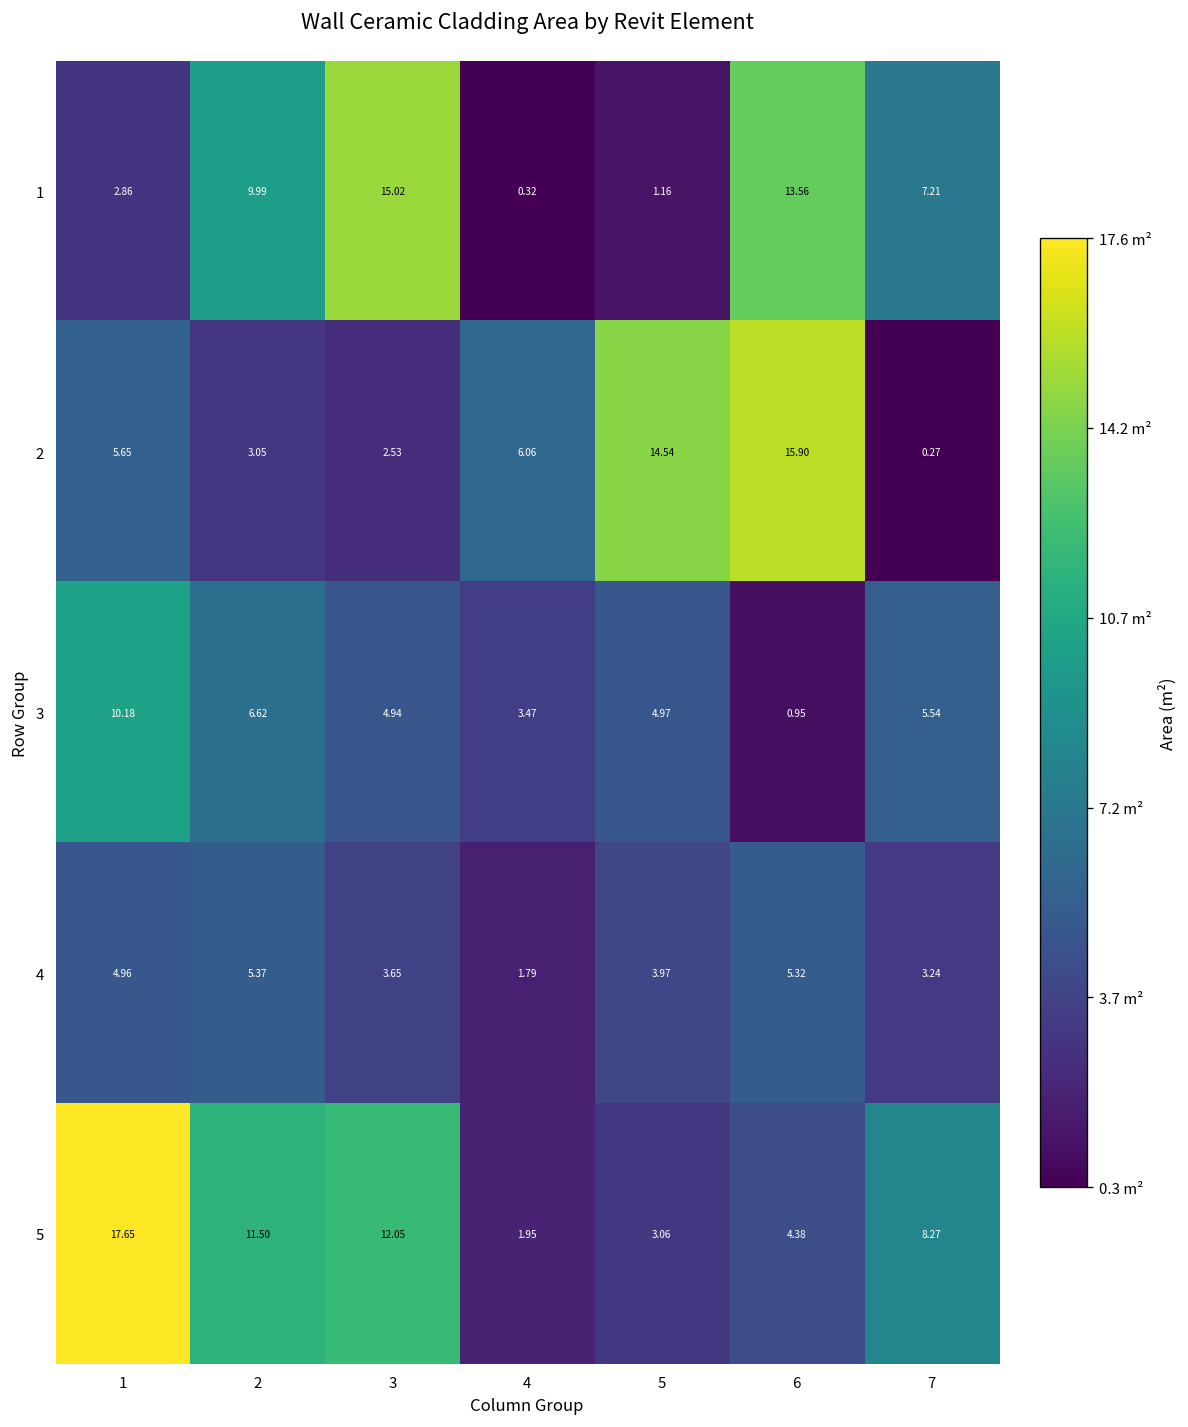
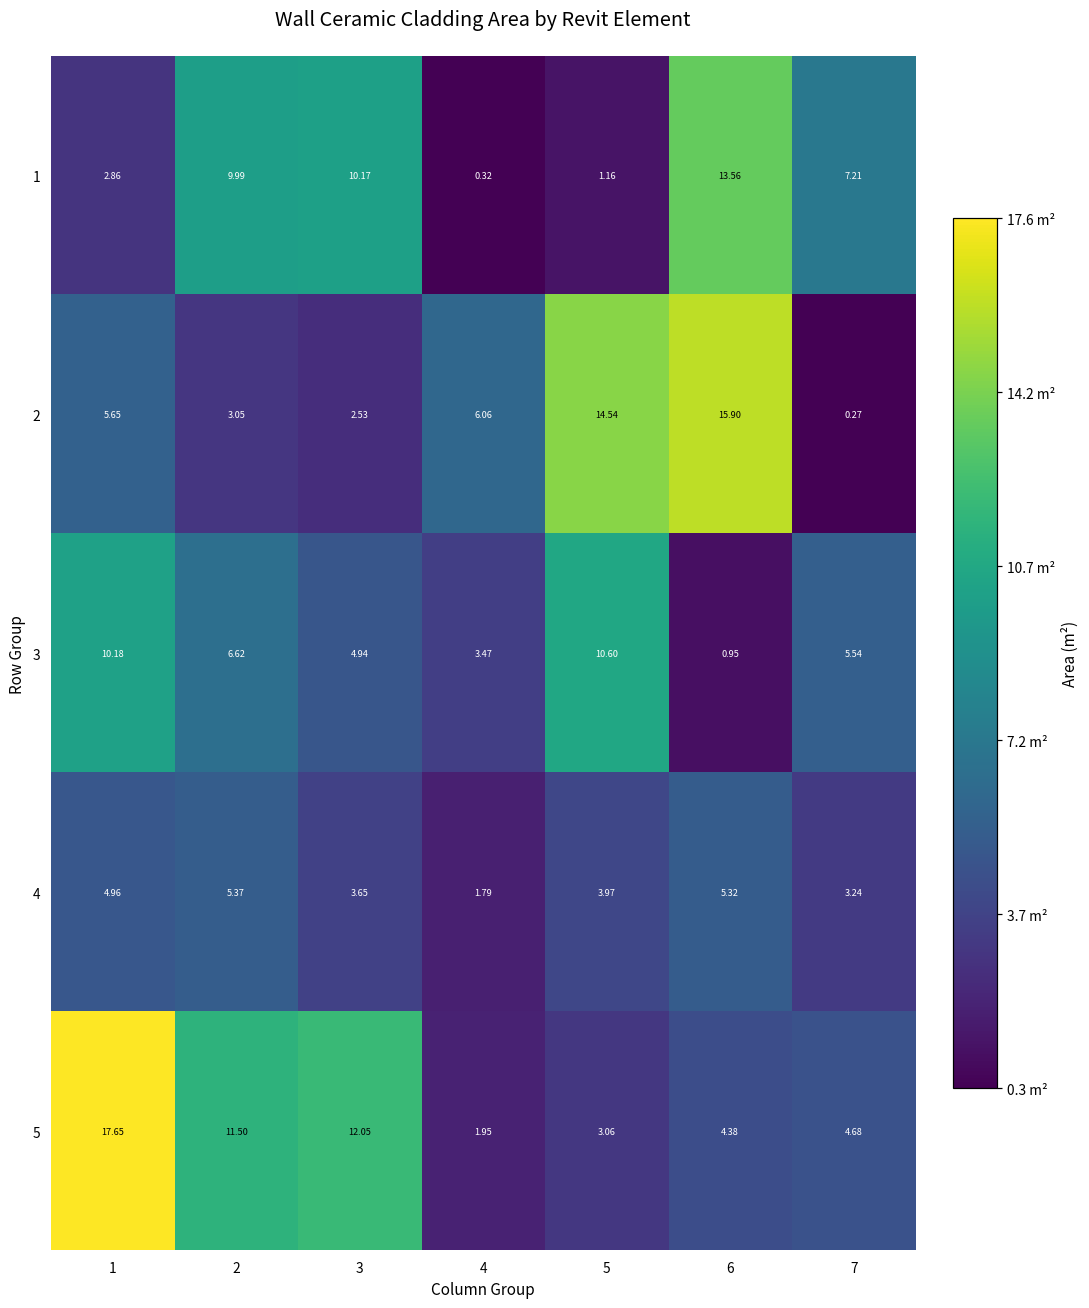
1, 3: 15.02 -> 10.17
3, 5: 4.97 -> 10.60
5, 7: 8.27 -> 4.68
